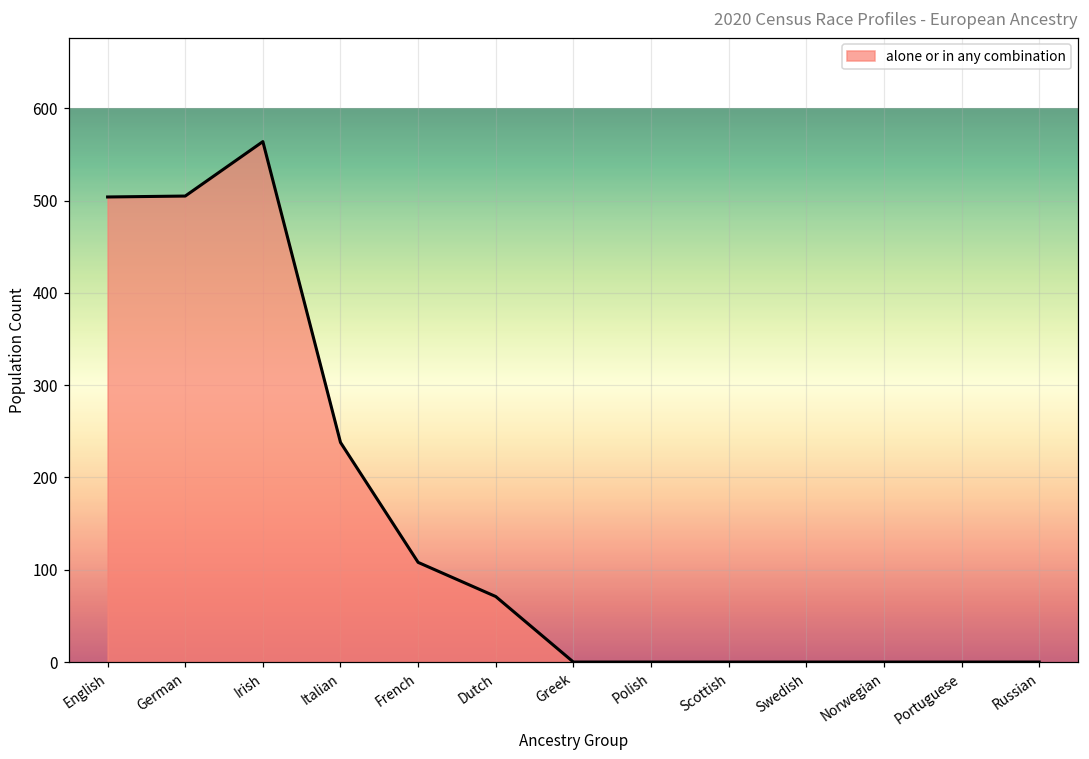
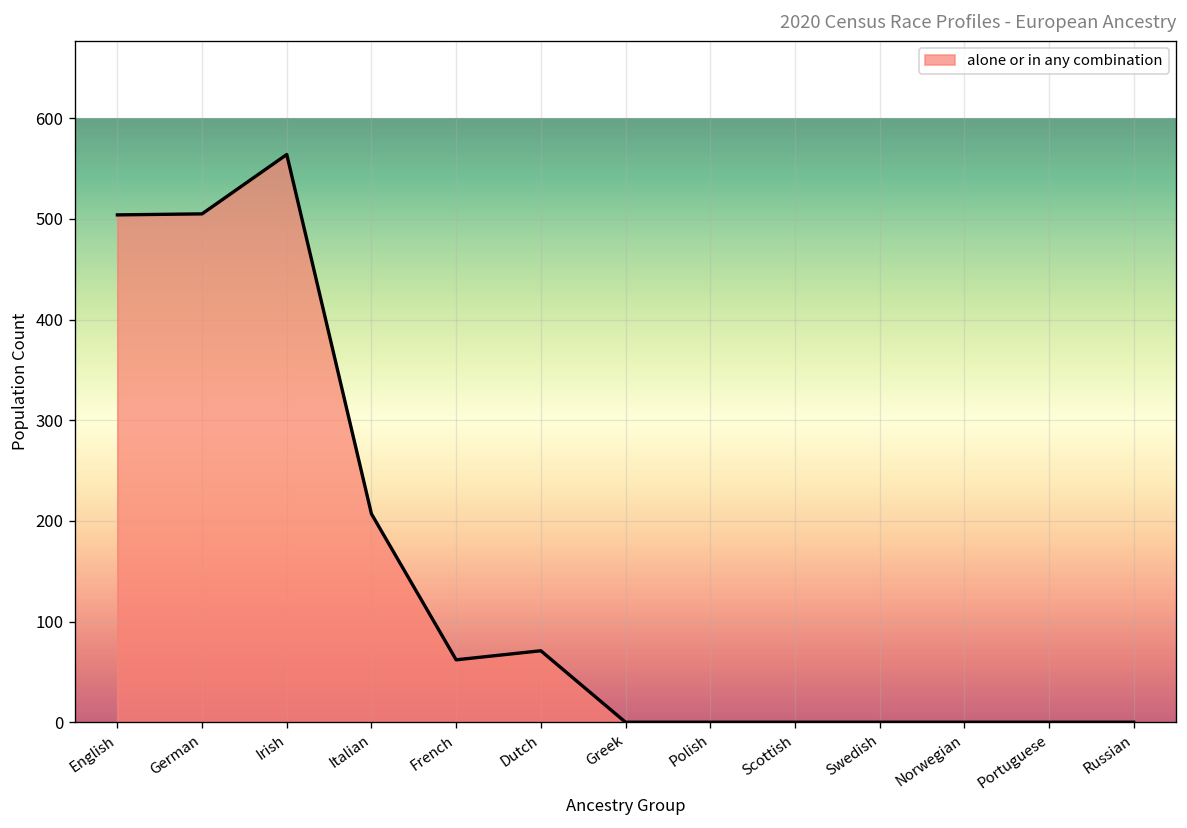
Italian: 240 -> 210
French: 110 -> 60
